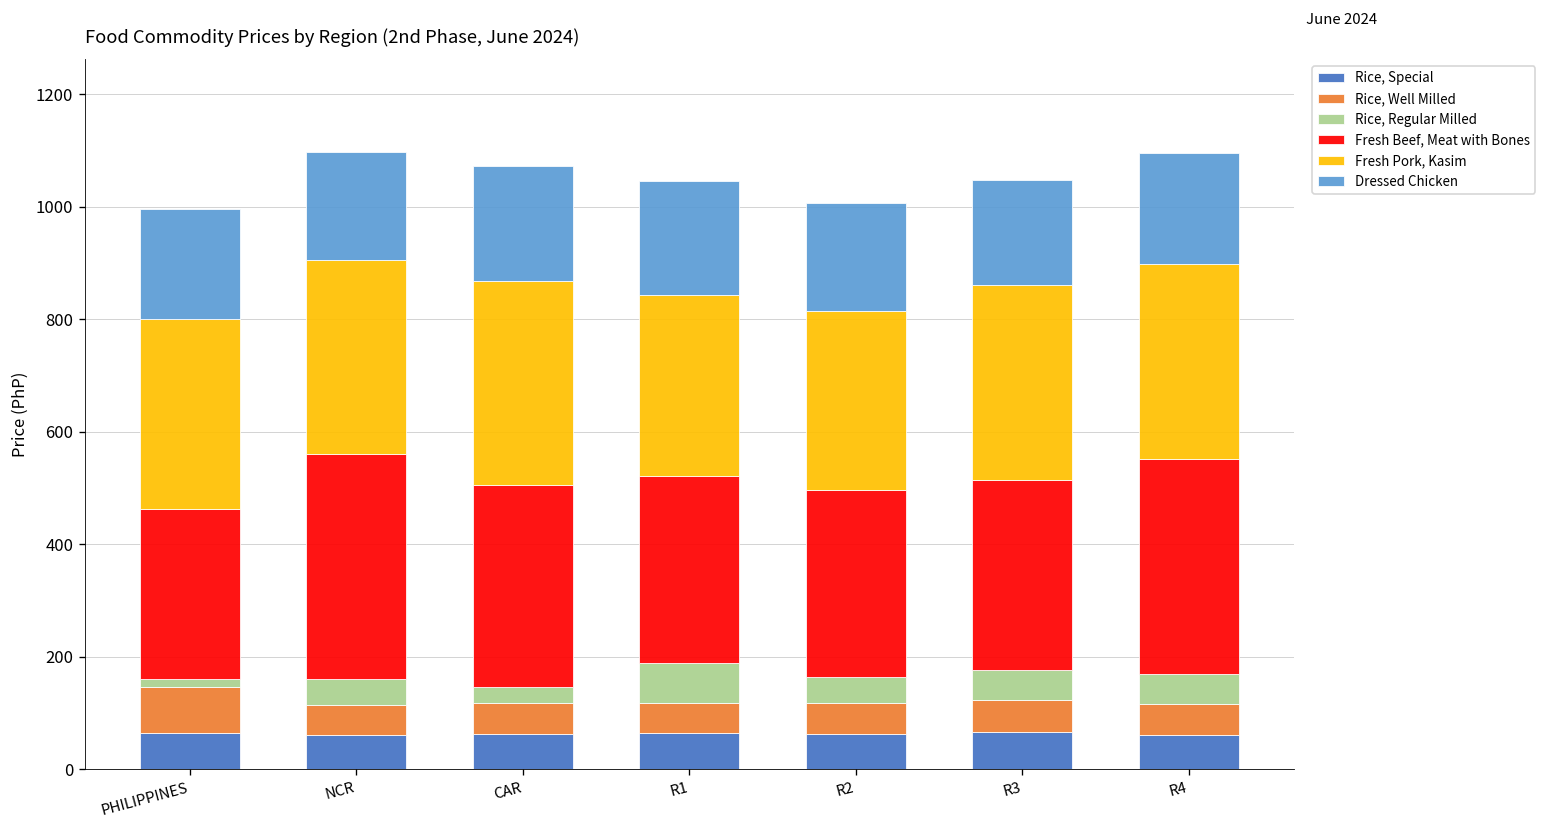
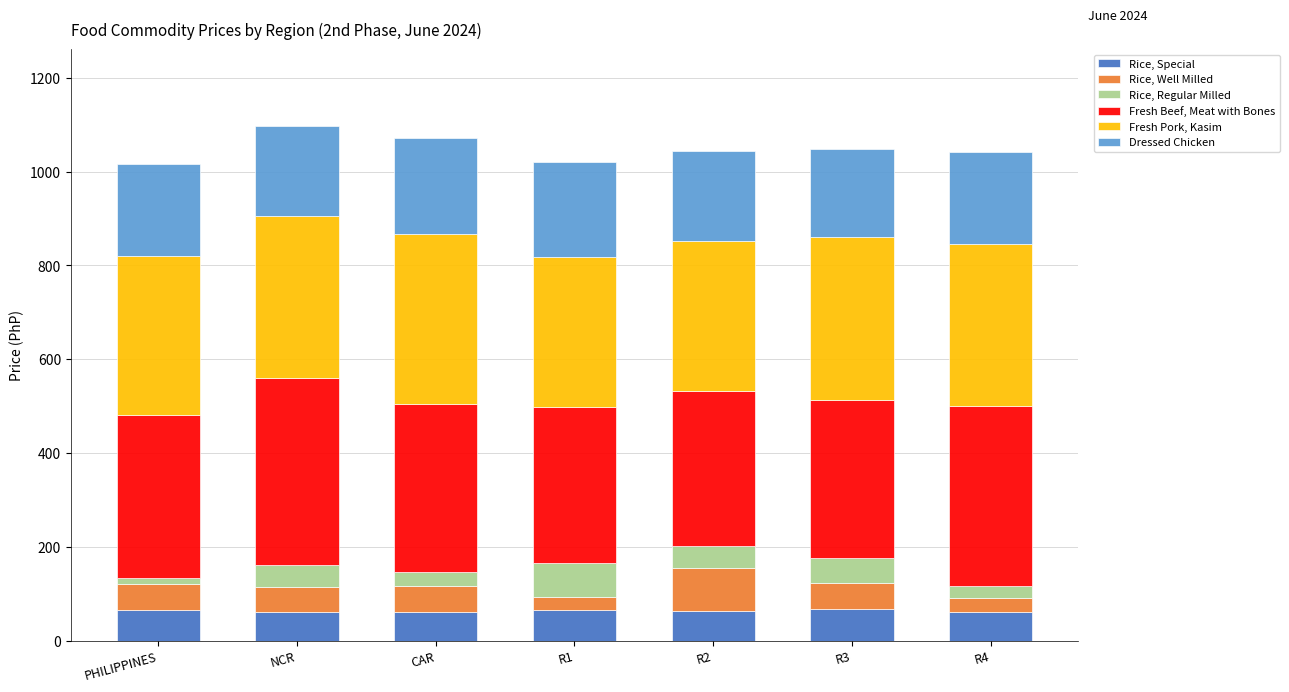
Rice, Well Milled, PHILIPPINES: 80 -> 60
Fresh Beef, Meat with Bones, PHILIPPINES: 300 -> 350
Rice, Well Milled, R1: 50 -> 30
Rice, Well Milled, R2: 60 -> 90
Rice, Well Milled, R4: 60 -> 30
Rice, Regular Milled, R4: 50 -> 30
